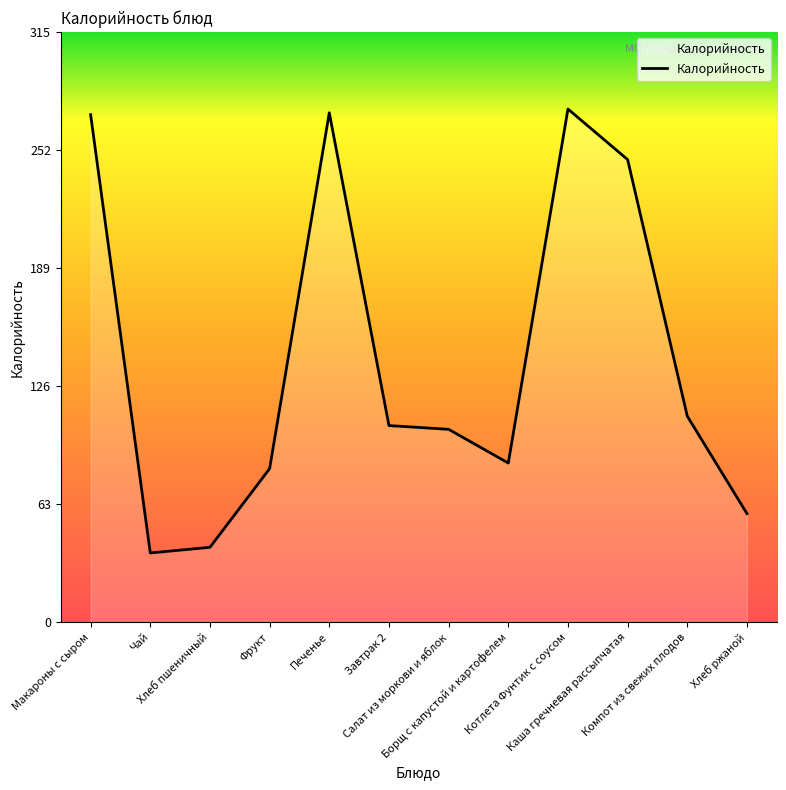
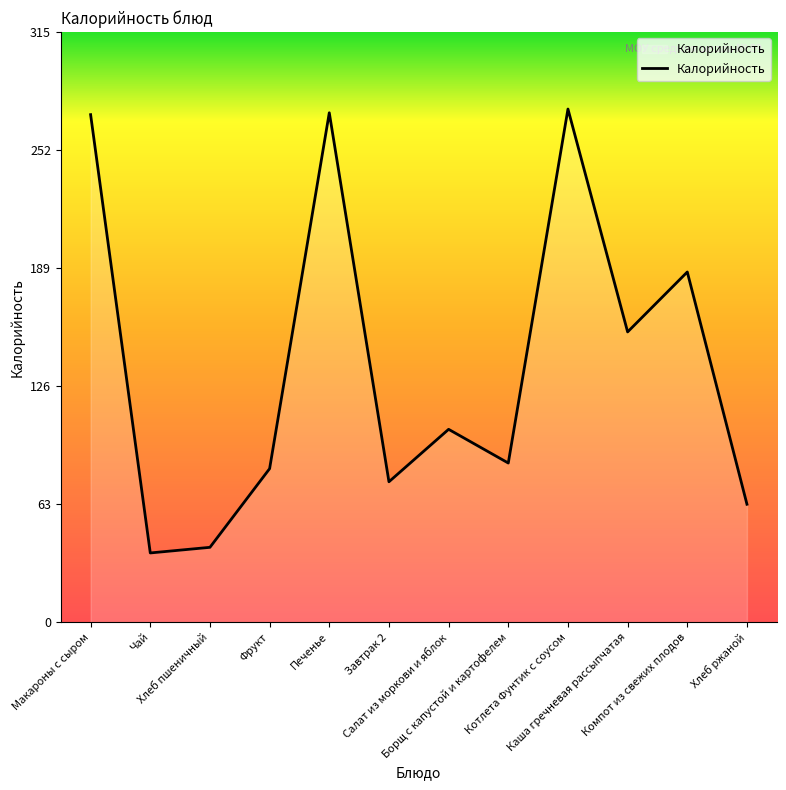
Завтрак 2: 105 -> 75
Каша гречневая рассыпчатая: 247 -> 155
Компот из свежих плодов: 110 -> 187
Хлеб ржаной: 58 -> 63
